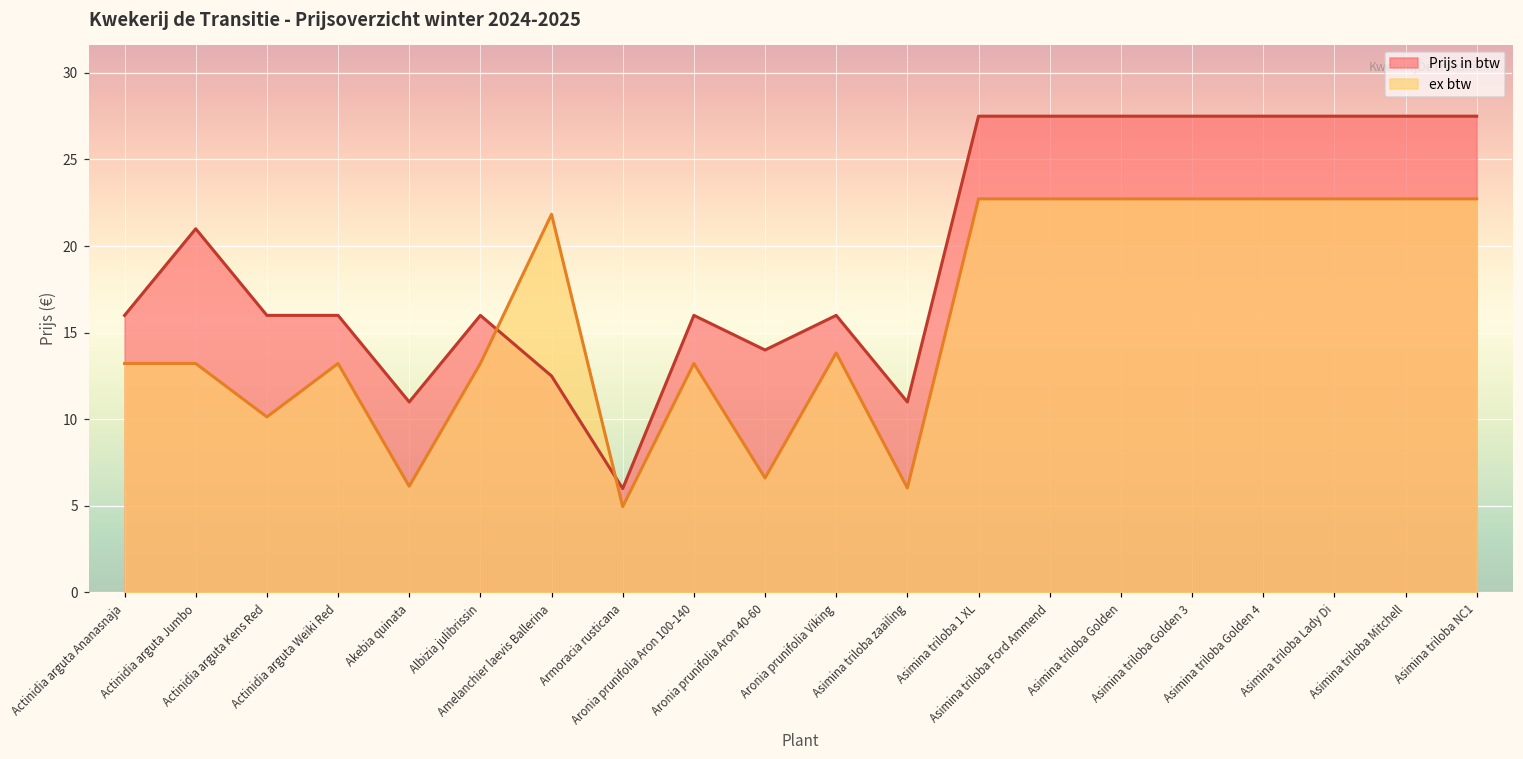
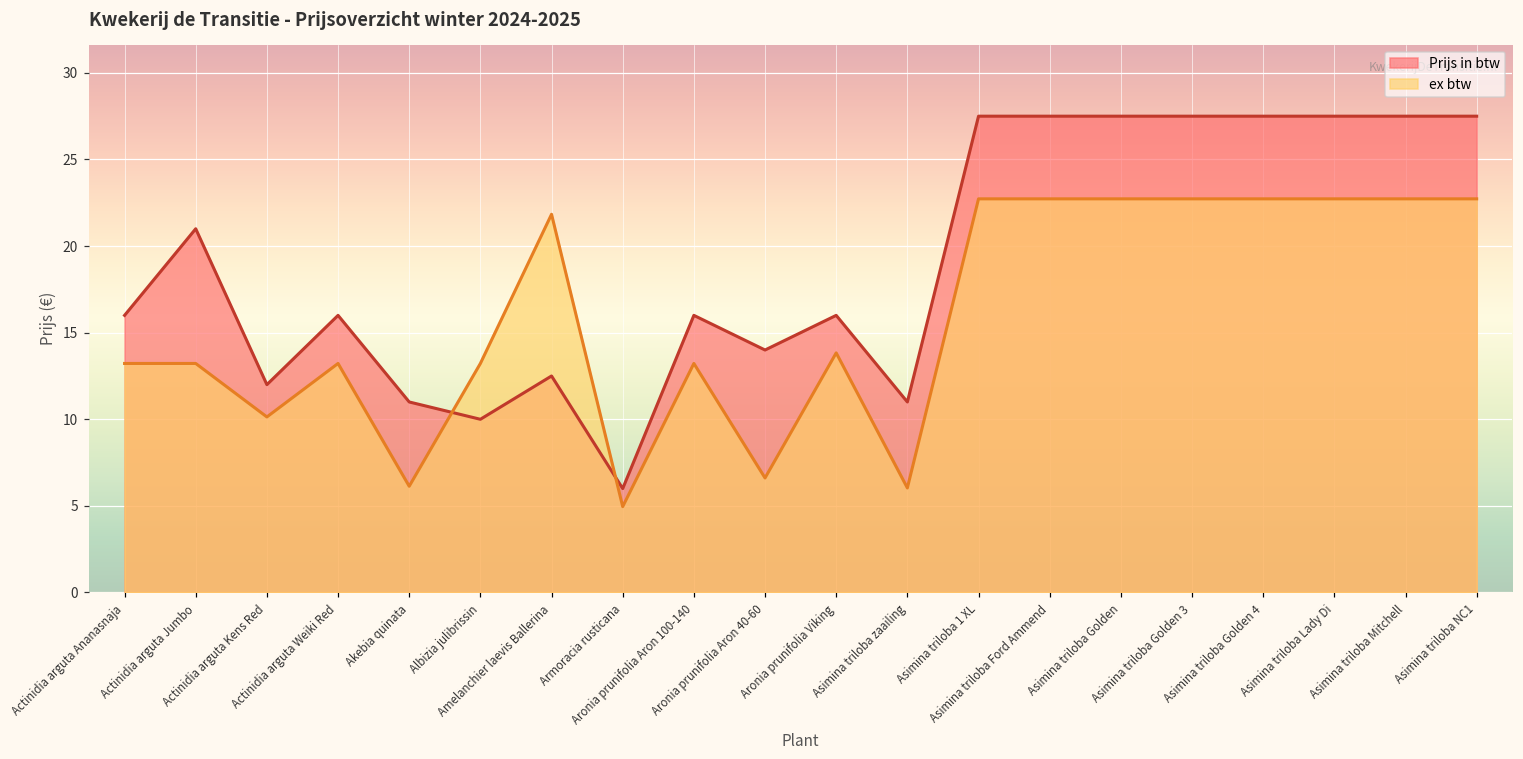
Prijs in btw, Actinidia arguta Kens Red: 16 -> 12
Prijs in btw, Albizia julibrissin: 16 -> 10
